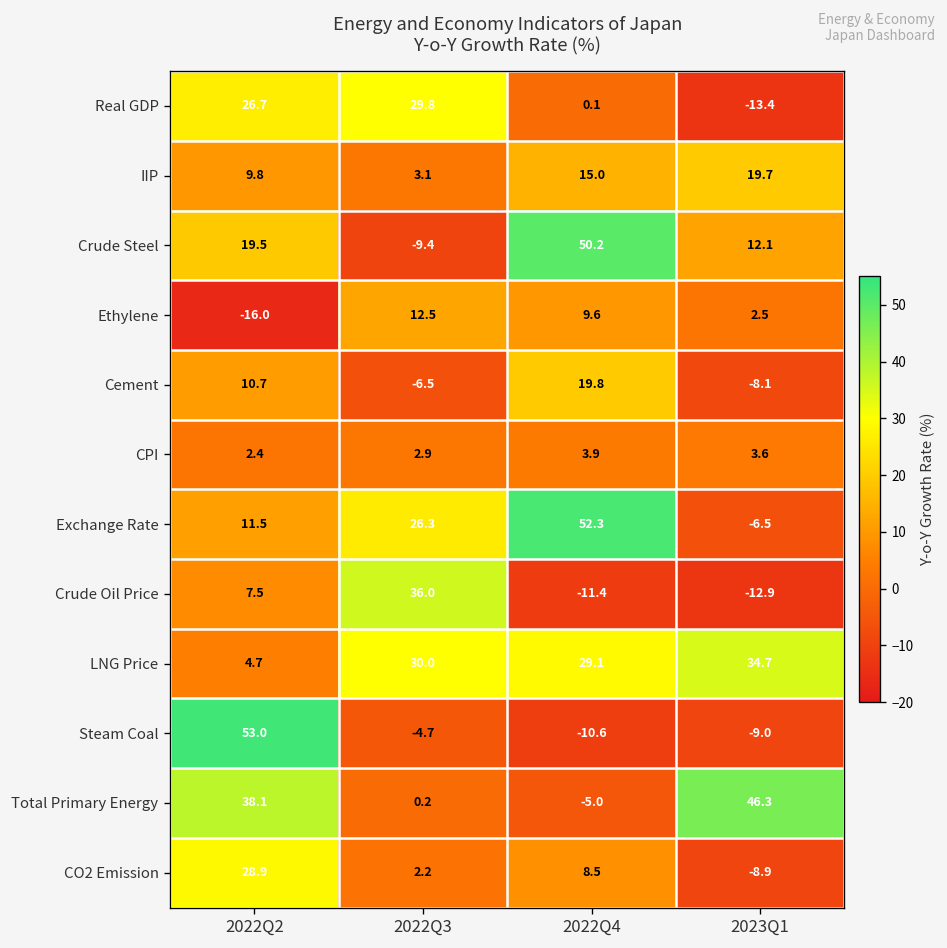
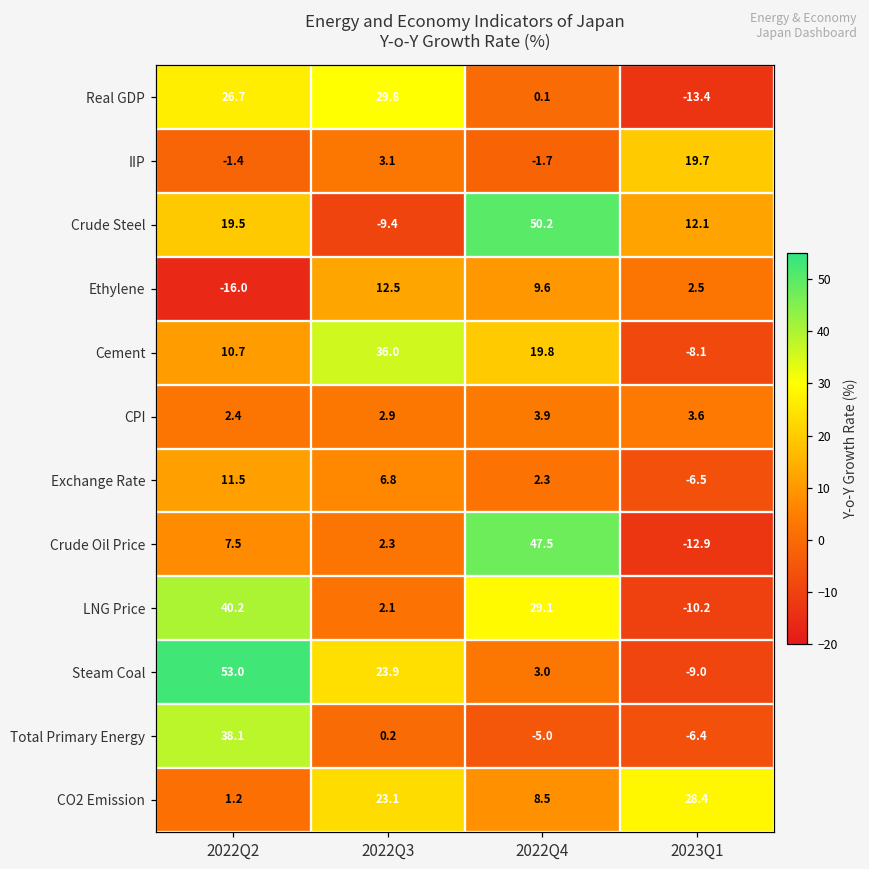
IIP, 2022Q2: 9.8 -> -1.4
IIP, 2022Q4: 15.0 -> -1.7
Cement, 2022Q3: -6.5 -> 36.0
Exchange Rate, 2022Q3: 26.3 -> 6.8
Exchange Rate, 2022Q4: 52.3 -> 2.3
Crude Oil Price, 2022Q3: 36.0 -> 2.3
Crude Oil Price, 2022Q4: -11.4 -> 47.5
LNG Price, 2022Q2: 4.7 -> 40.2
LNG Price, 2022Q3: 30.0 -> 2.1
LNG Price, 2023Q1: 34.7 -> -10.2
Steam Coal, 2022Q3: -4.7 -> 23.9
Steam Coal, 2022Q4: -10.6 -> 3.0
Total Primary Energy, 2023Q1: 46.3 -> -6.4
CO2 Emission, 2022Q2: 28.9 -> 1.2
CO2 Emission, 2022Q3: 2.2 -> 23.1
CO2 Emission, 2023Q1: -8.9 -> 28.4
